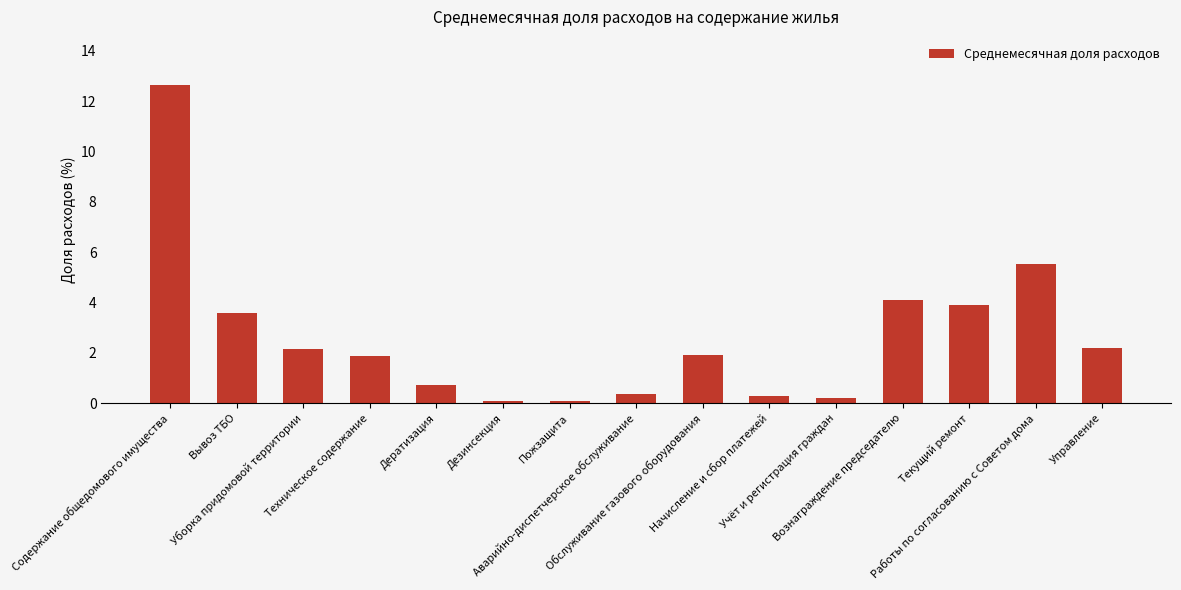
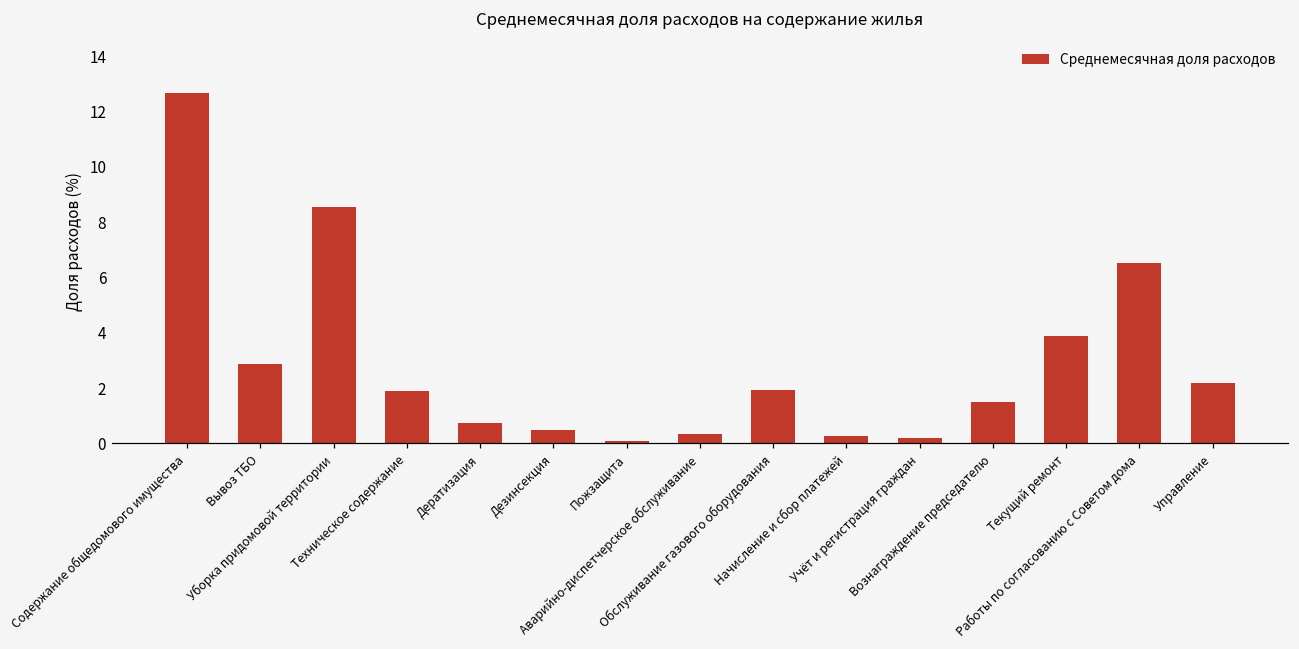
Вывоз ТБО: 3.6 -> 2.9
Уборка придомовой территории: 2.1 -> 8.6
Дезинсекция: 0.1 -> 0.5
Вознаграждение председателю: 4.1 -> 1.5
Работы по согласованию с Советом дома: 5.5 -> 6.5
